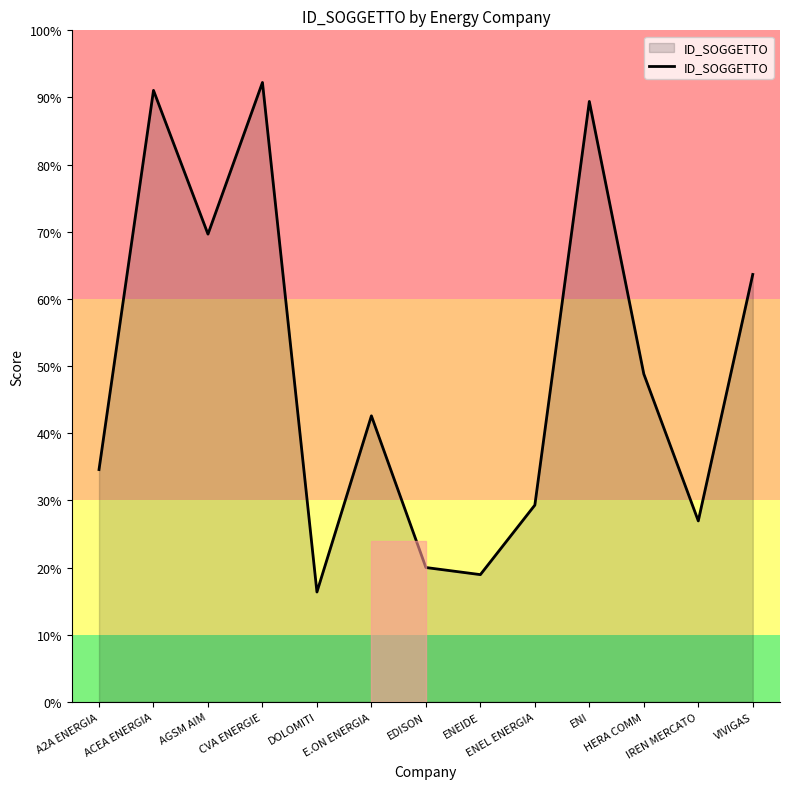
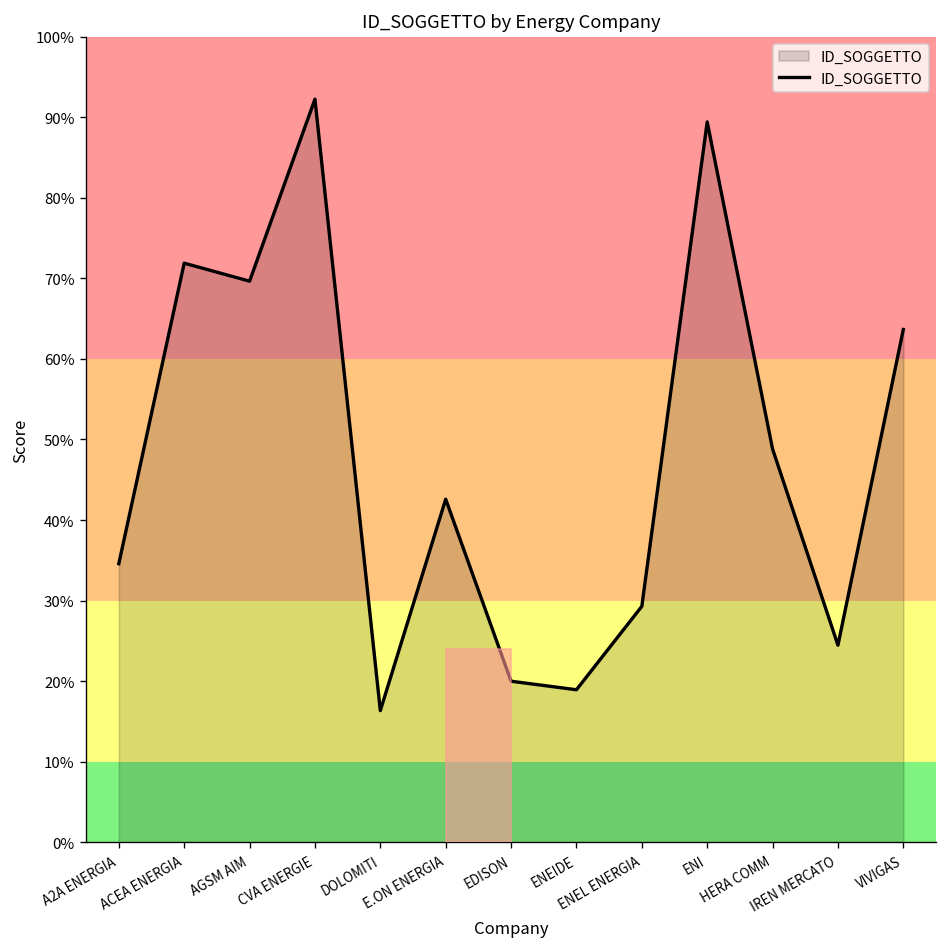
ACEA ENERGIA: 91% -> 72%
IREN MERCATO: 27% -> 24%
